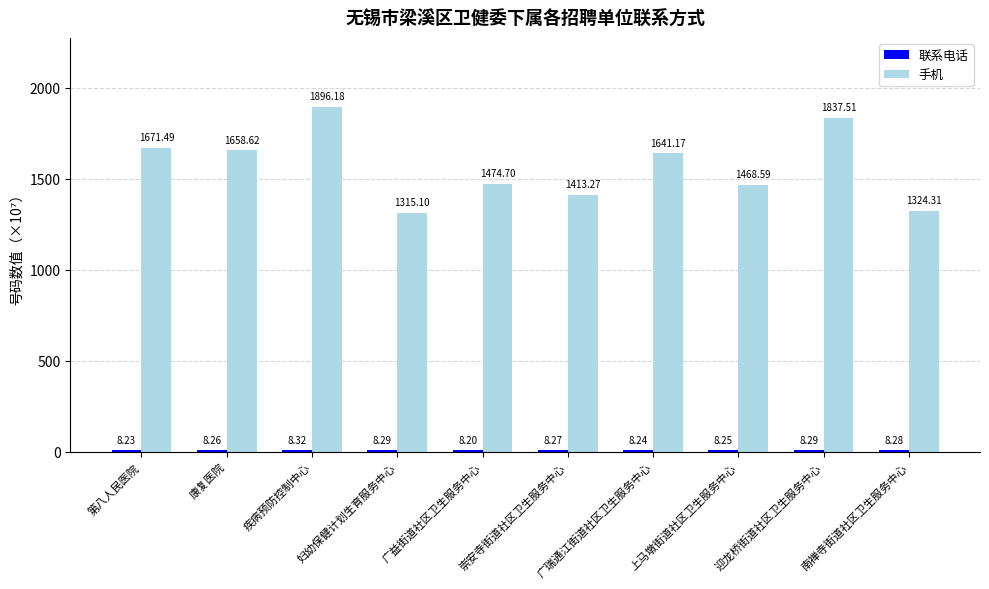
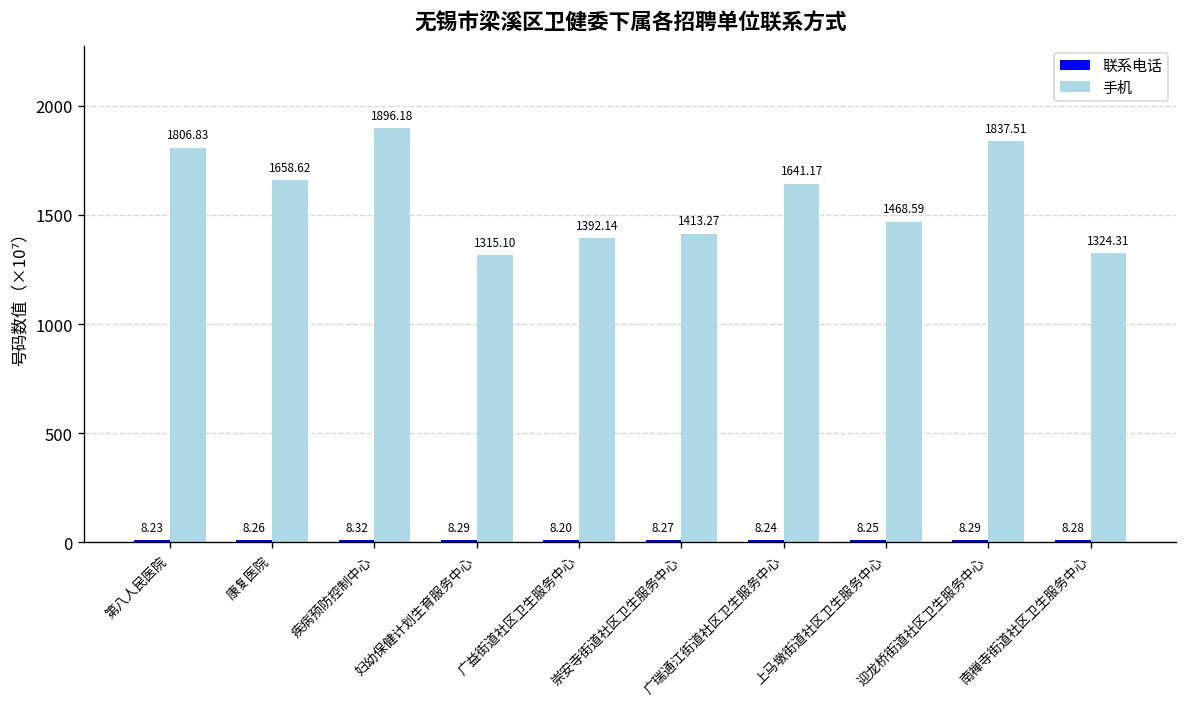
手机, 第八人民医院: 1671.49 -> 1806.83
手机, 广益街道社区卫生服务中心: 1474.70 -> 1392.14
